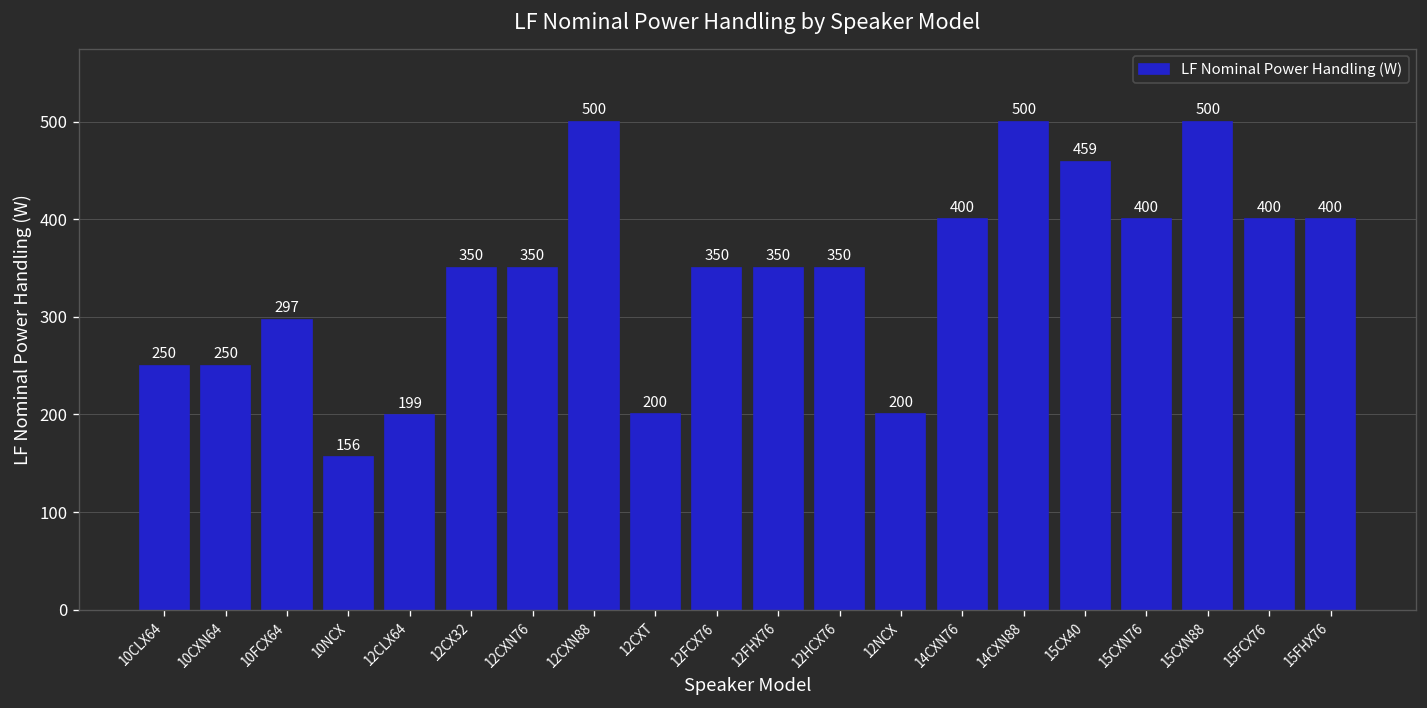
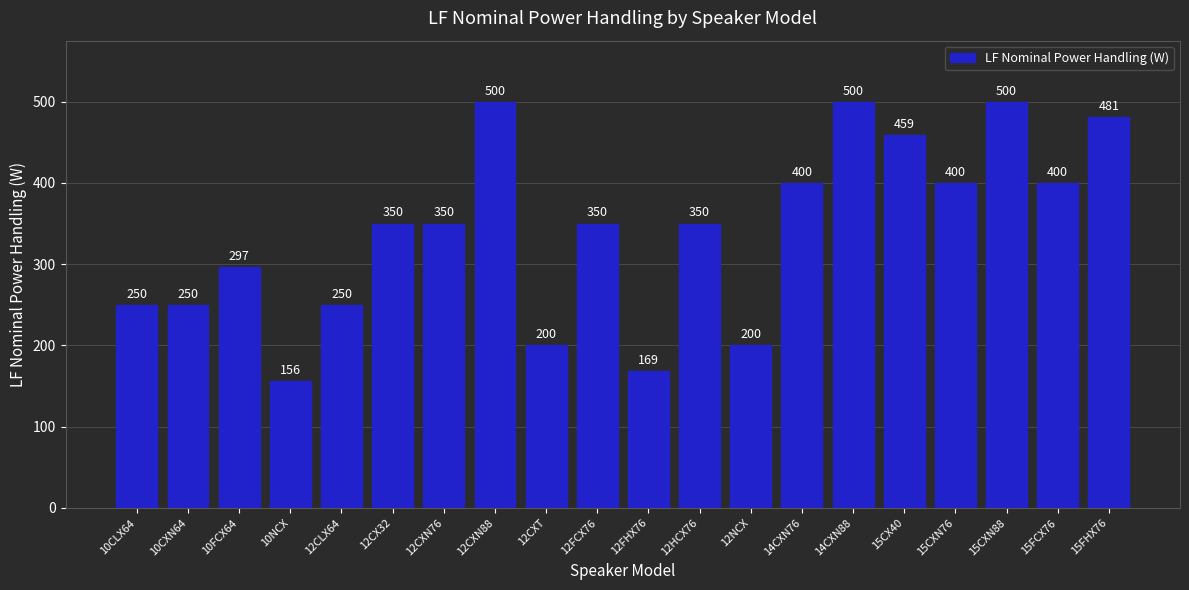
12CLX64: 199 -> 250
12FHX76: 350 -> 169
15FHX76: 400 -> 481
